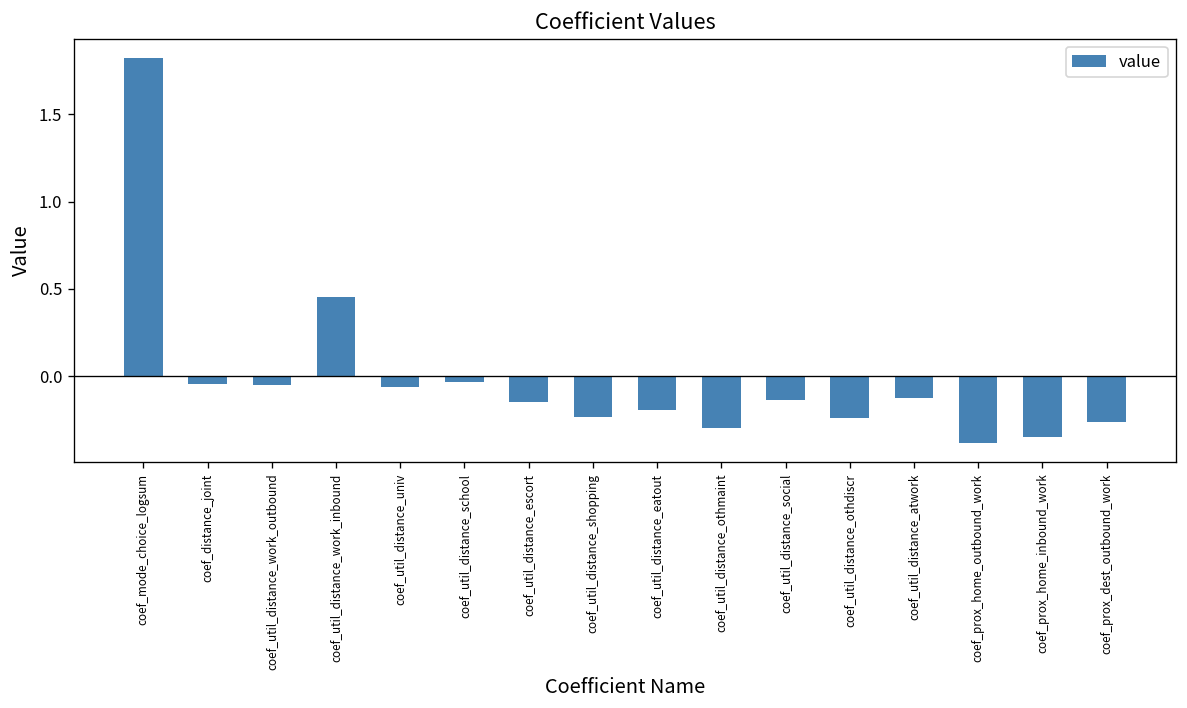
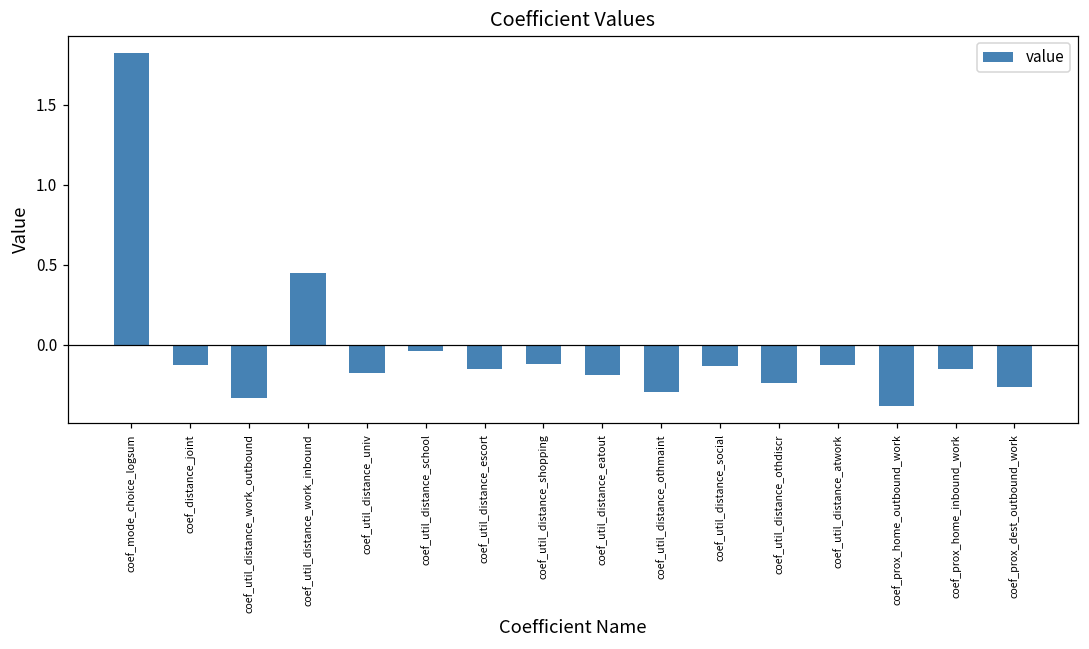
coef_distance_joint: -0.04 -> -0.12
coef_util_distance_work_outbound: -0.05 -> -0.33
coef_util_distance_univ: -0.06 -> -0.18
coef_util_distance_shopping: -0.23 -> -0.12
coef_prox_home_inbound_work: -0.35 -> -0.15
